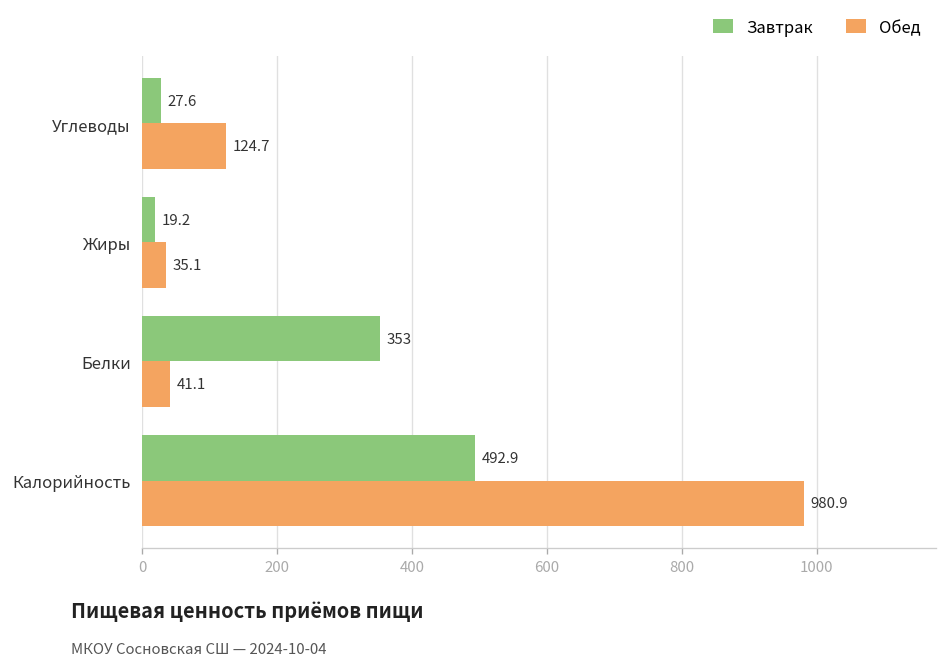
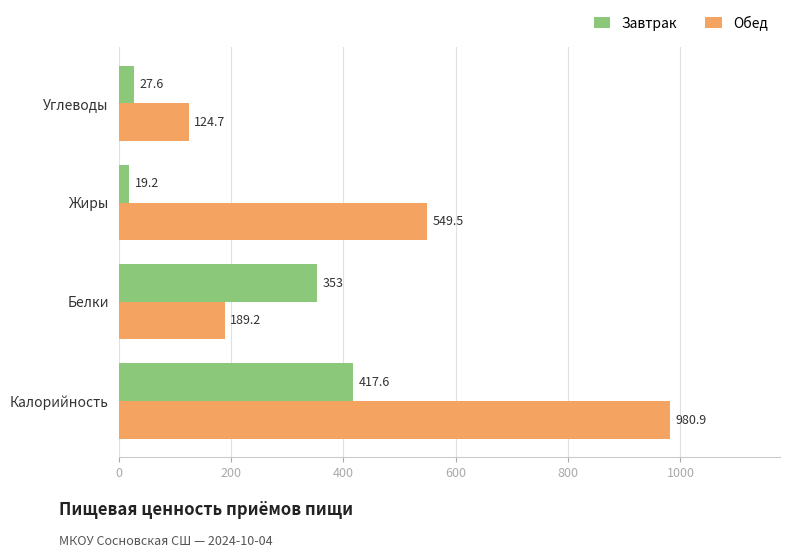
Обед, Жиры: 35.1 -> 549.5
Обед, Белки: 41.1 -> 189.2
Завтрак, Калорийность: 492.9 -> 417.6
